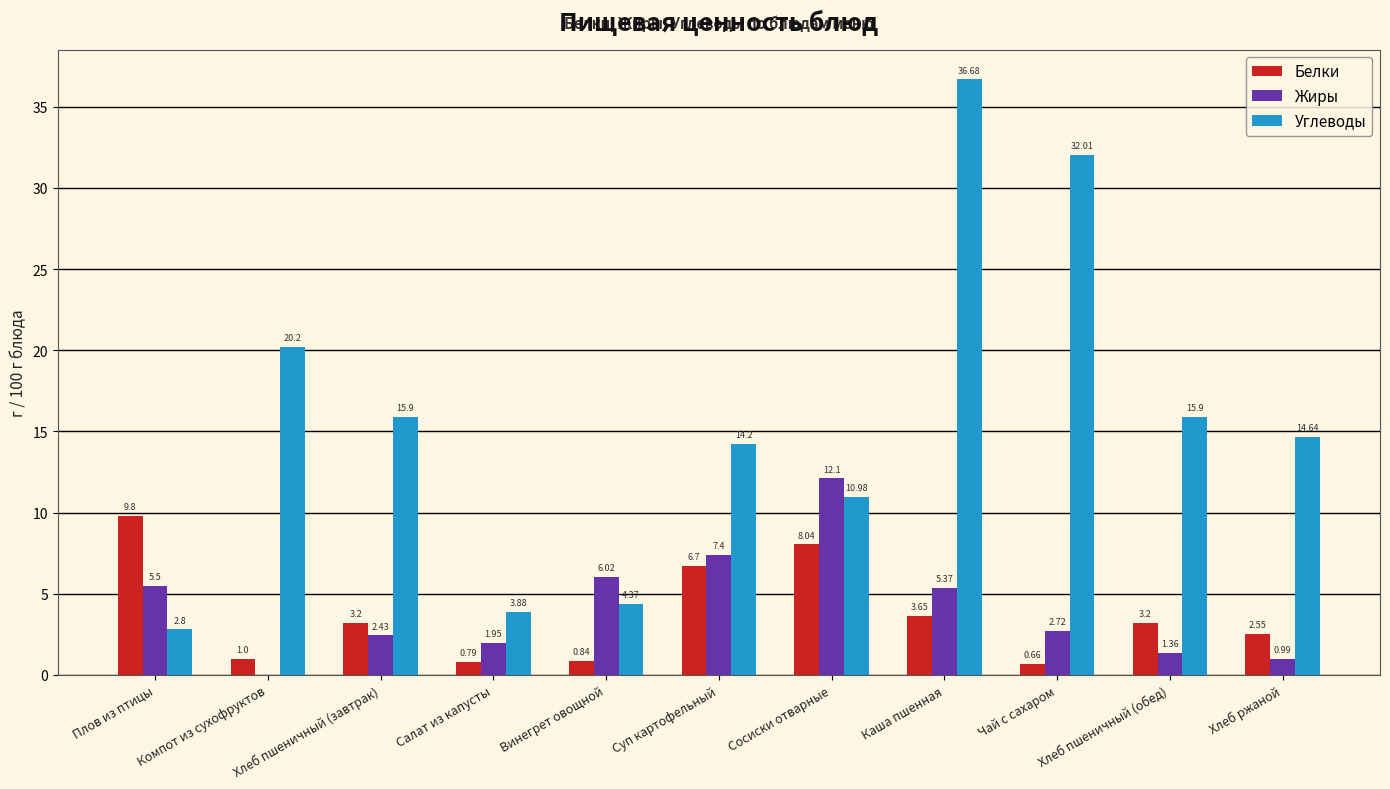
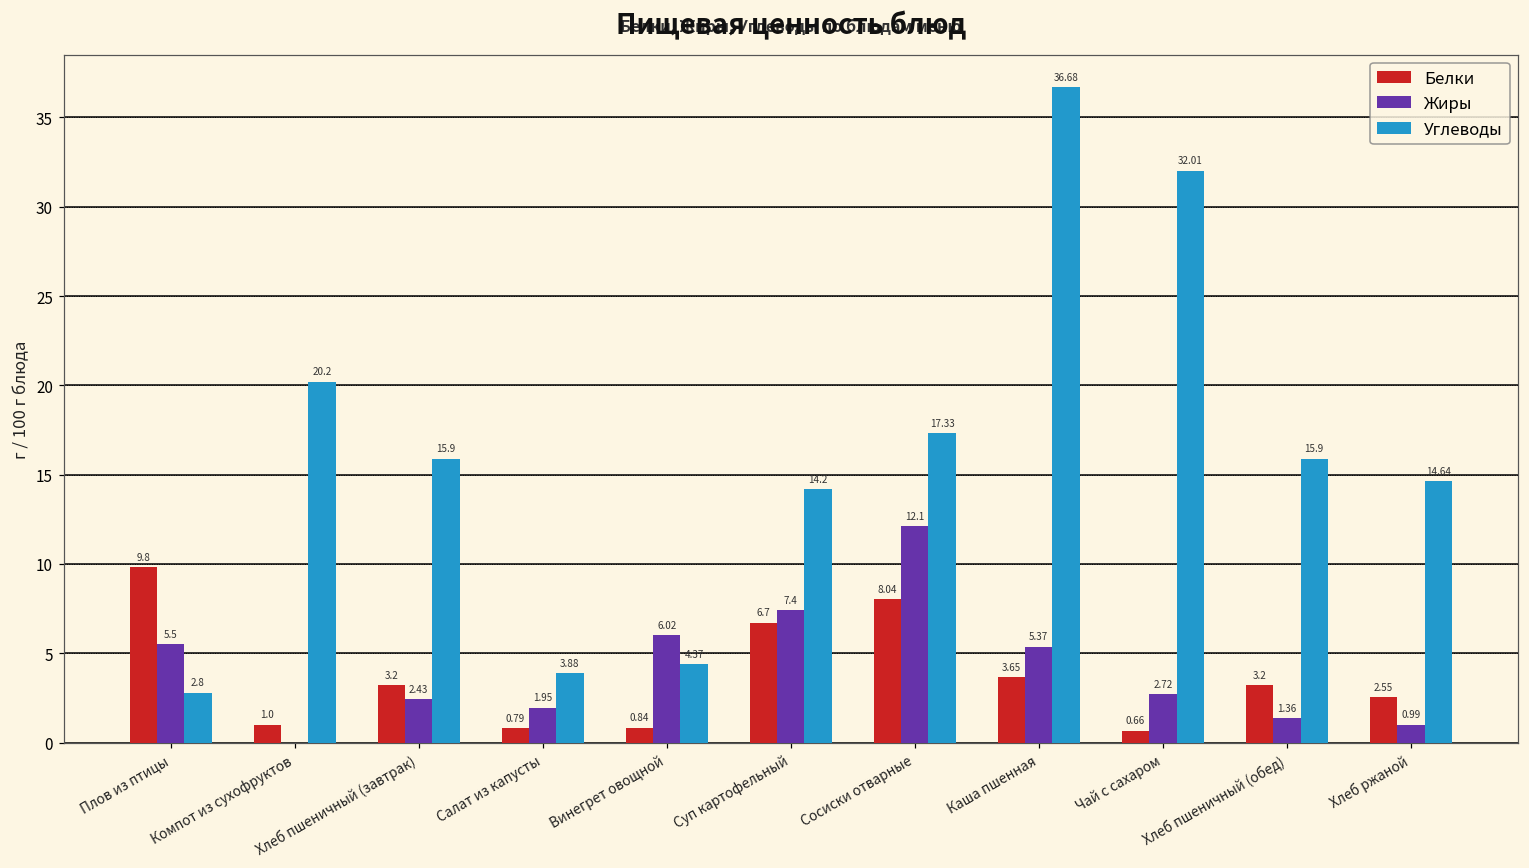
Углеводы, Сосиски отварные: 10.98 -> 17.33
